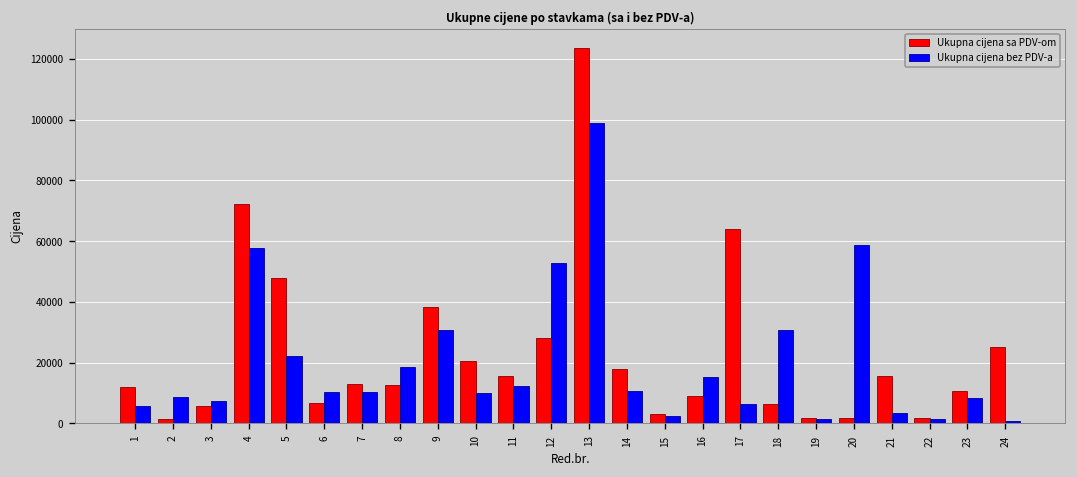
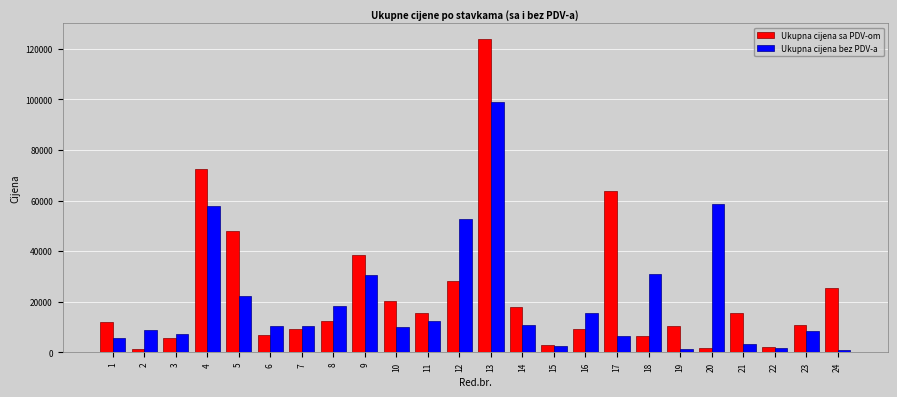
Ukupna cijena sa PDV-om, 7: 13000 -> 9000
Ukupna cijena sa PDV-om, 19: 2000 -> 10000
